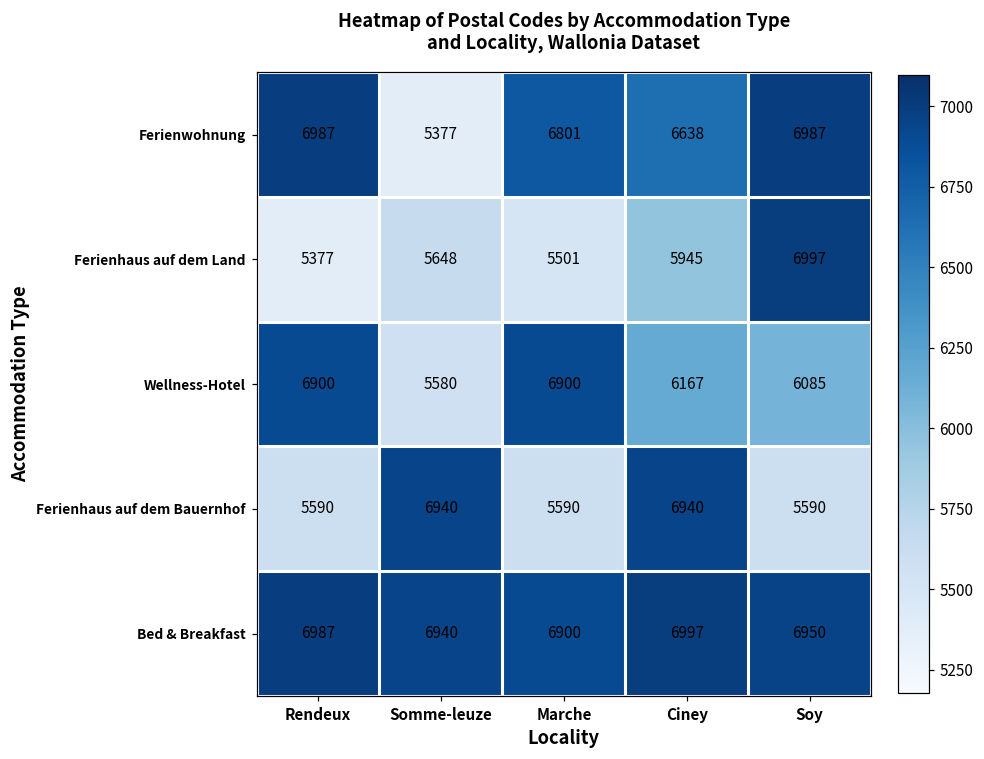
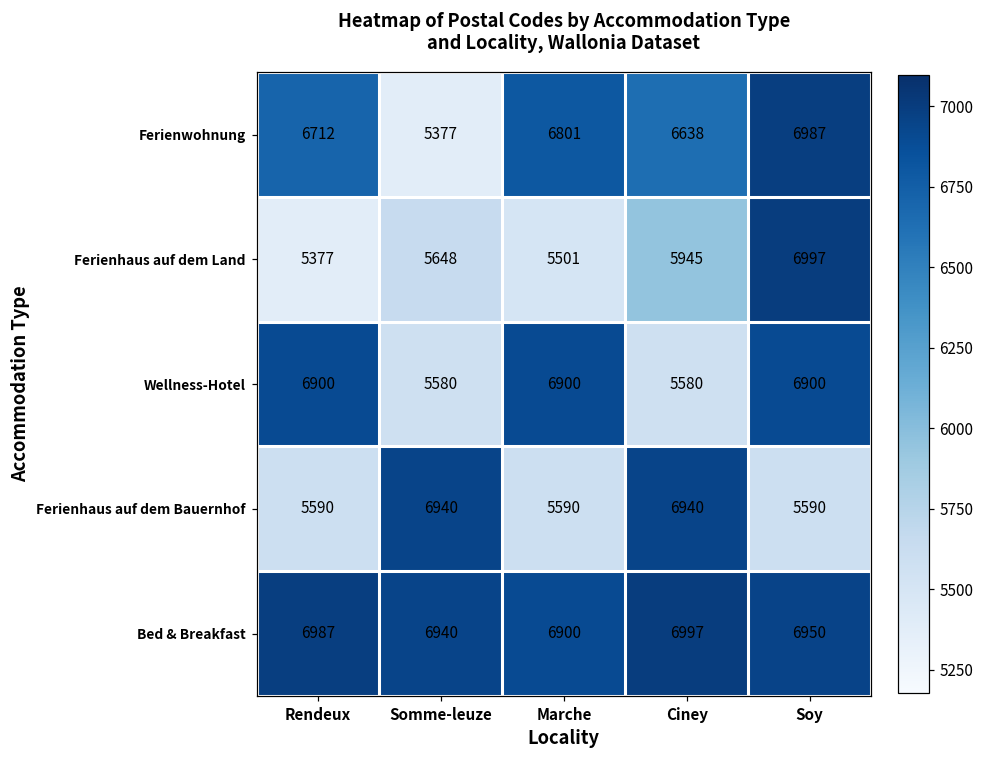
Ferienwohnung, Rendeux: 6987 -> 6712
Wellness-Hotel, Ciney: 6167 -> 5580
Wellness-Hotel, Soy: 6085 -> 6900
